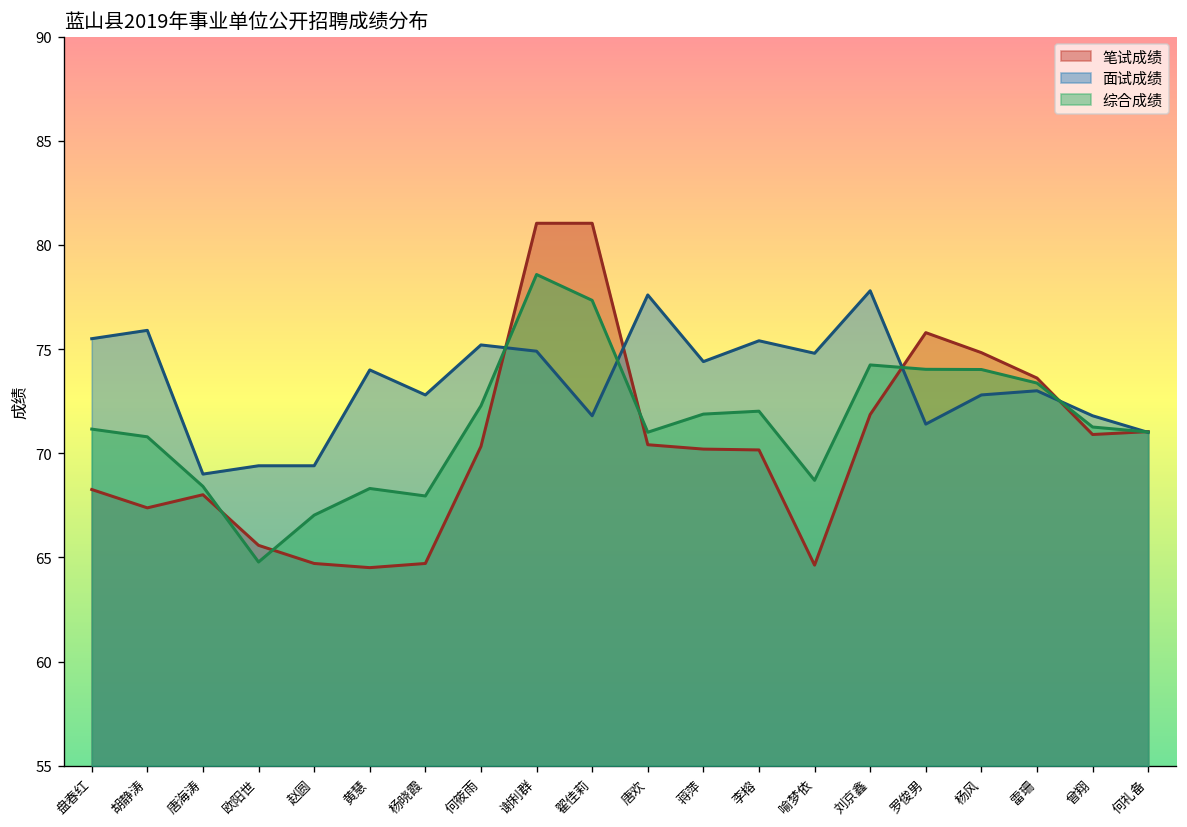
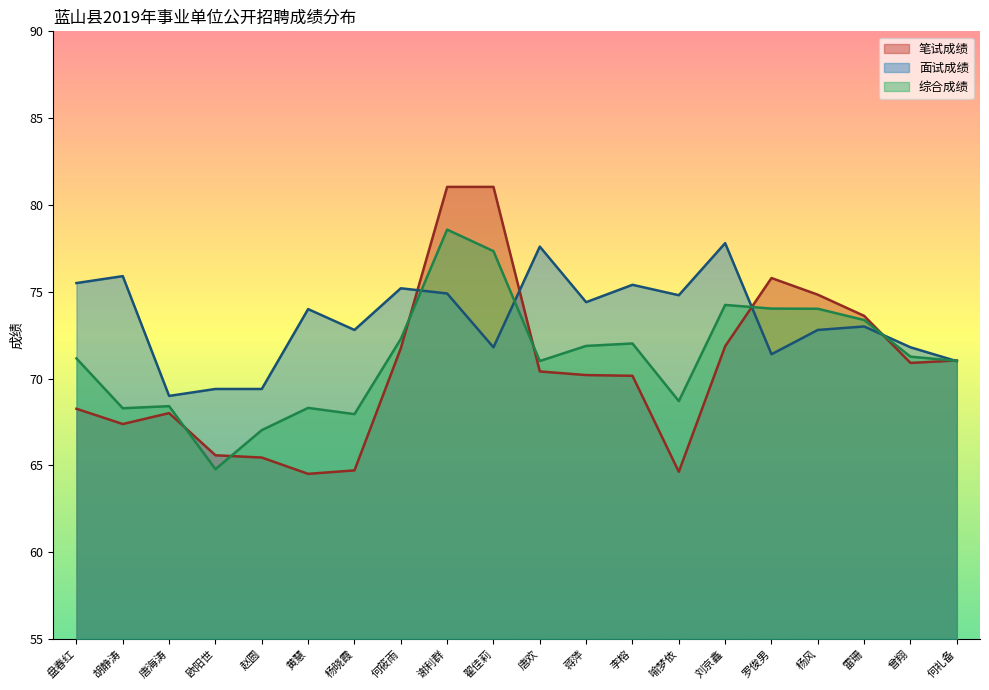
综合成绩, 胡静涛: 70.8 -> 68.3
笔试成绩, 赵圆: 64.7 -> 65.5
笔试成绩, 何筱雨: 70.3 -> 71.7
